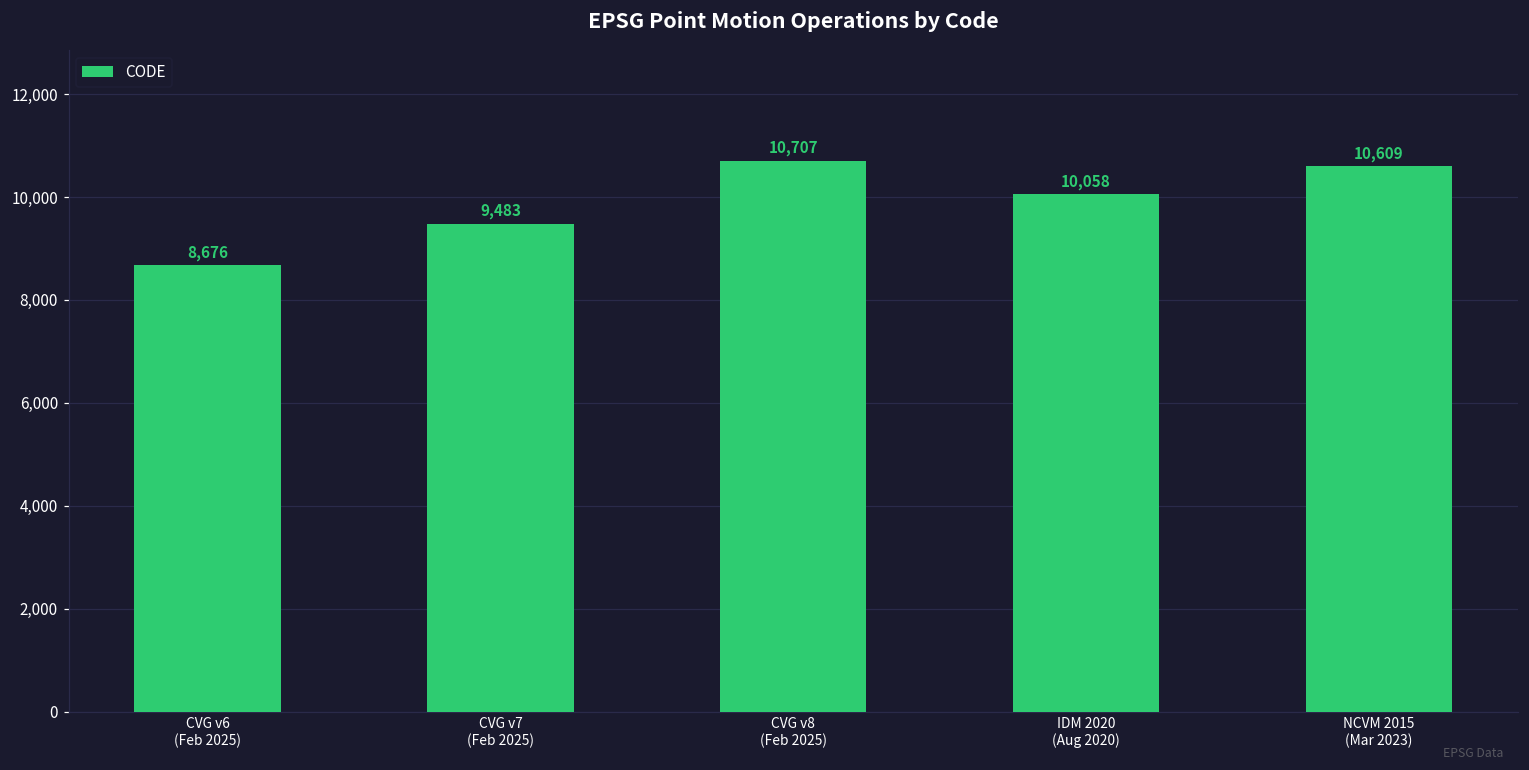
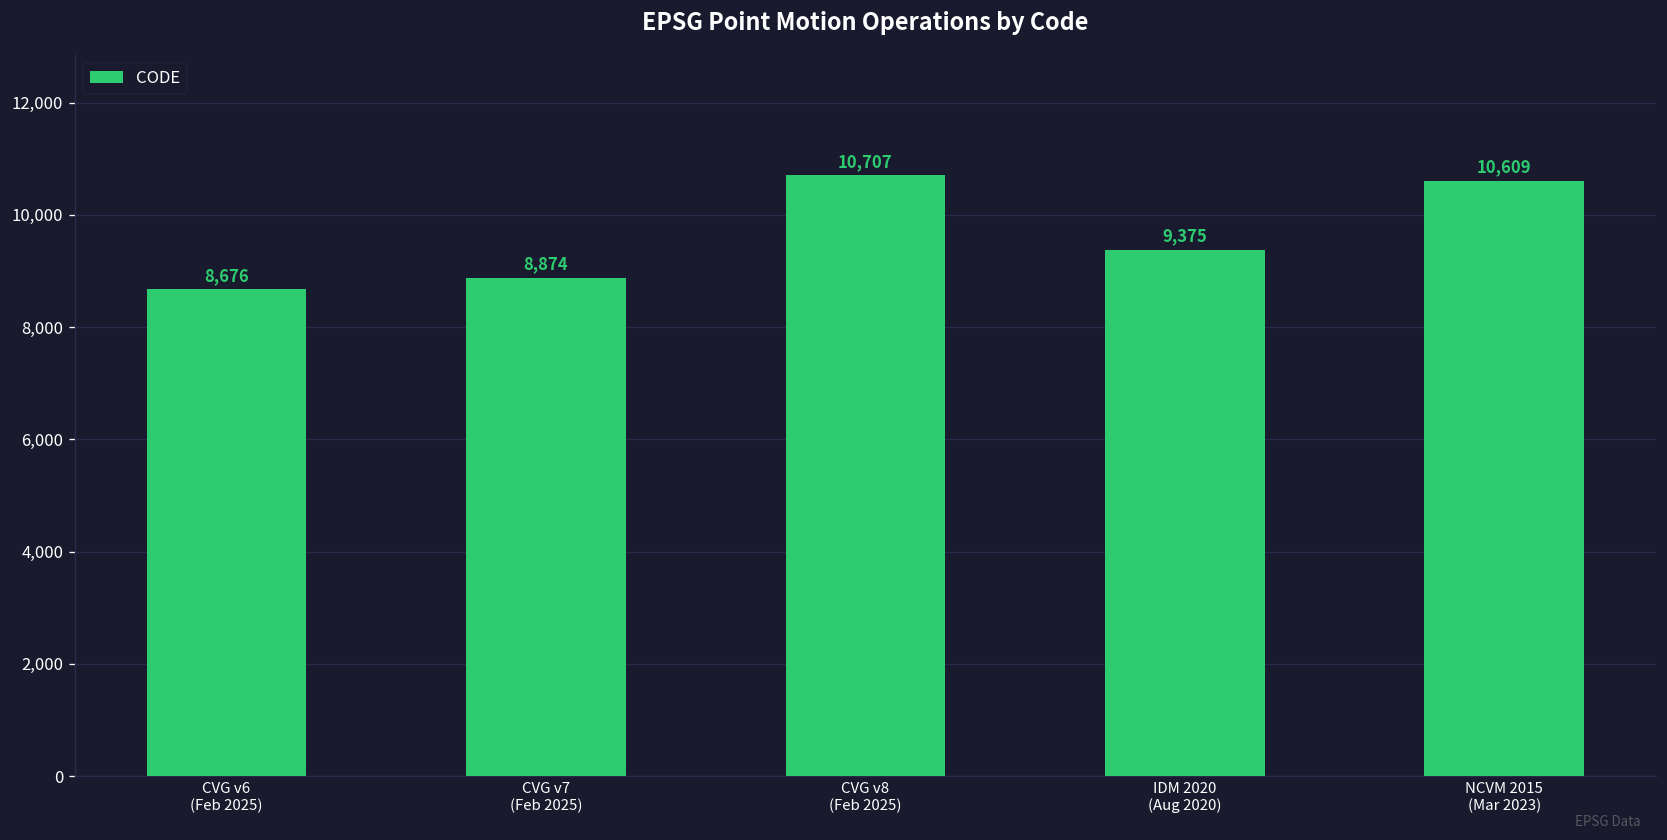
CVG v7 (Feb 2025): 9,483 -> 8,874
IDM 2020 (Aug 2020): 10,058 -> 9,375
